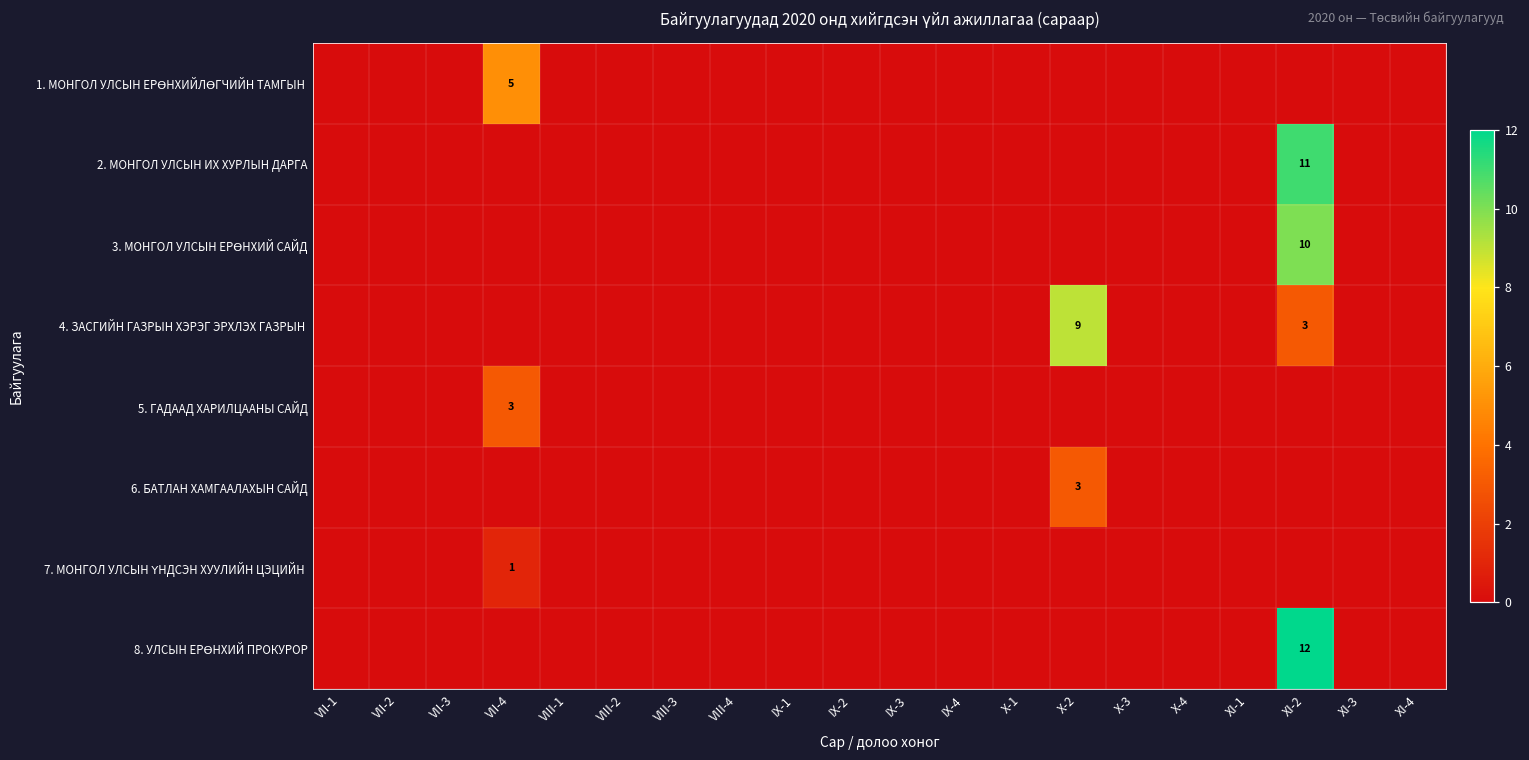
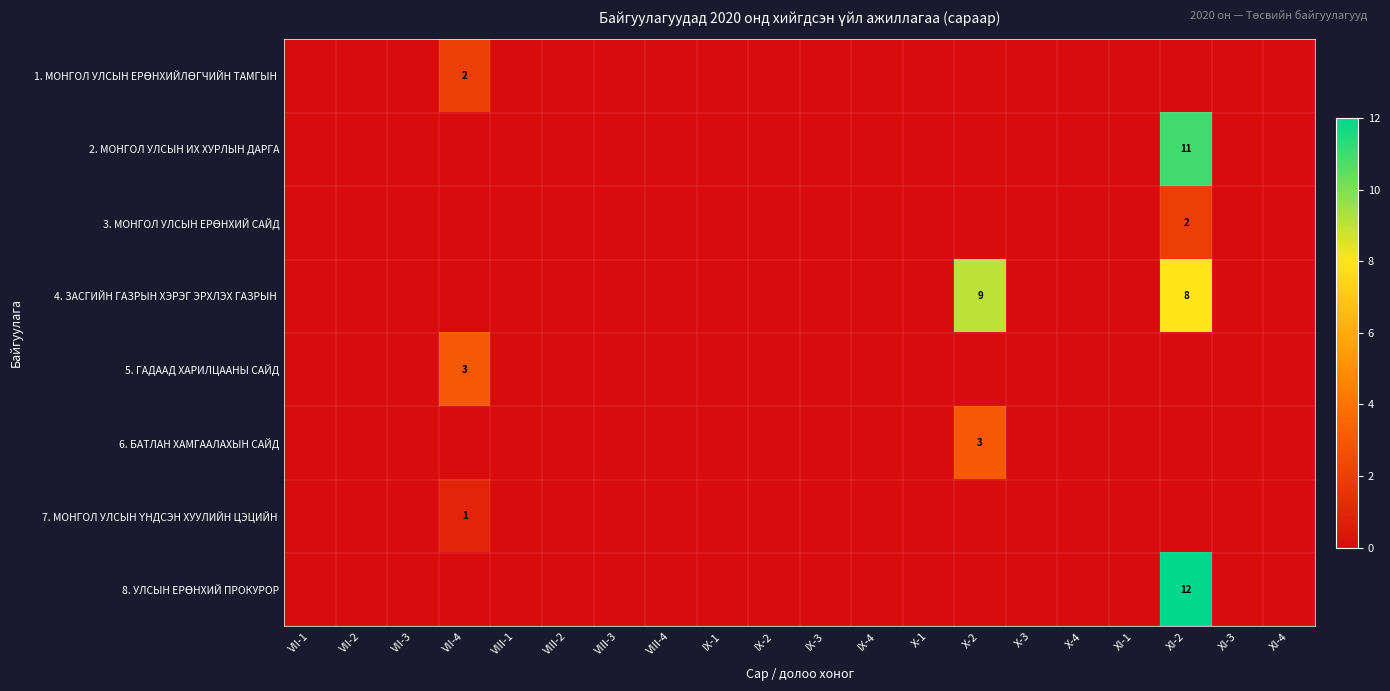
1. МОНГОЛ УЛСЫН ЕРӨНХИЙЛӨГЧИЙН ТАМГЫН, VII-4: 5 -> 2
3. МОНГОЛ УЛСЫН ЕРӨНХИЙ САЙД, XI-2: 10 -> 2
4. ЗАСГИЙН ГАЗРЫН ХЭРЭГ ЭРХЛЭХ ГАЗРЫН, XI-2: 3 -> 8
